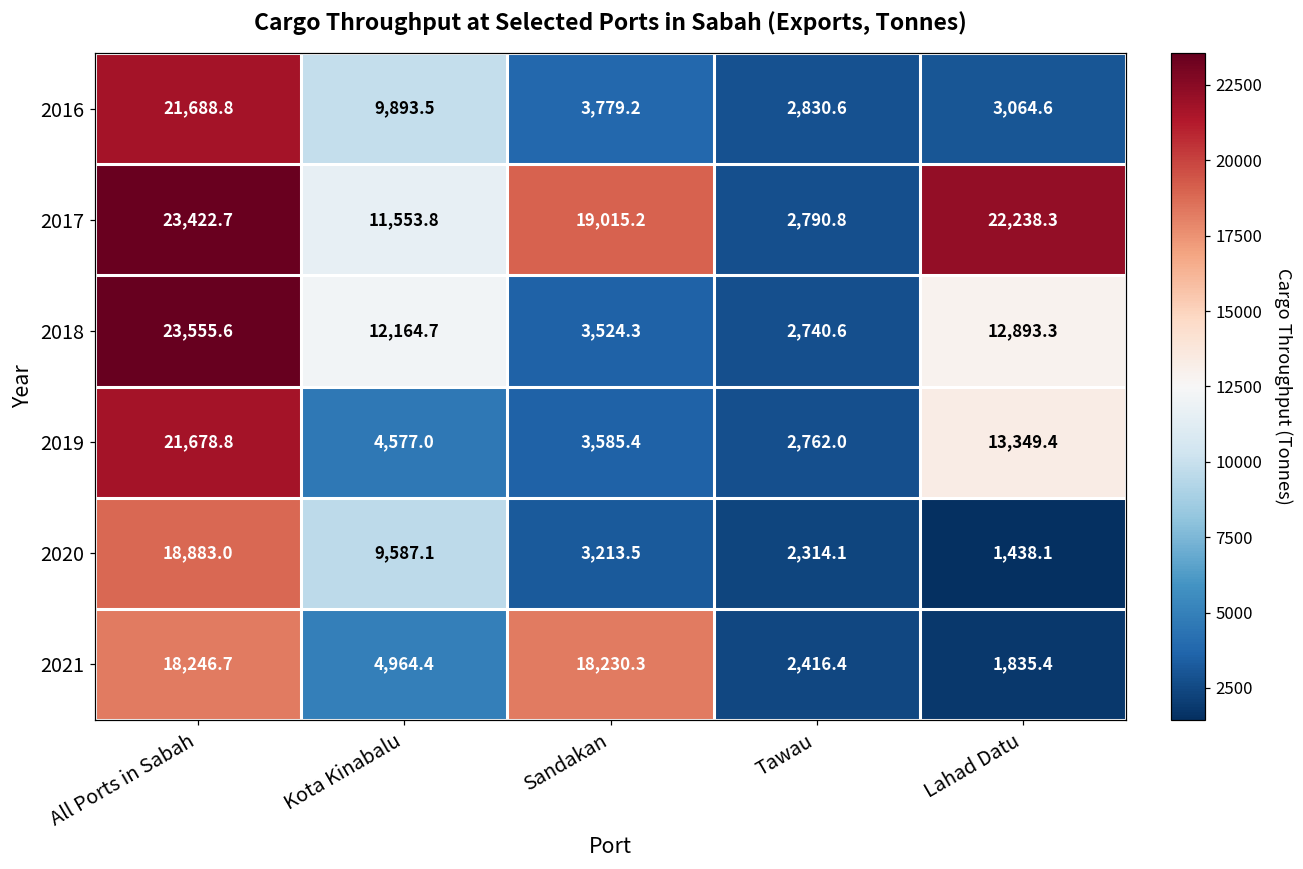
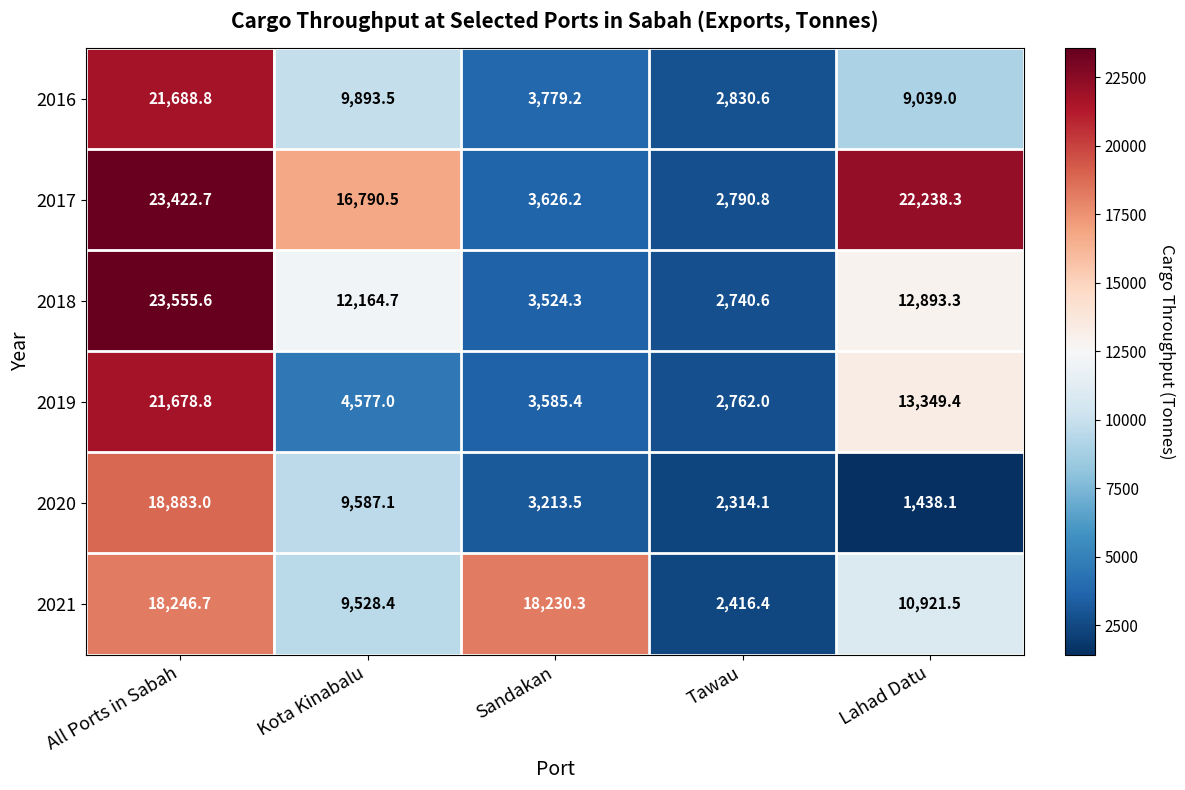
2016, Lahad Datu: 3,064.6 -> 9,039.0
2017, Kota Kinabalu: 11,553.8 -> 16,790.5
2017, Sandakan: 19,015.2 -> 3,626.2
2021, Kota Kinabalu: 4,964.4 -> 9,528.4
2021, Lahad Datu: 1,835.4 -> 10,921.5
